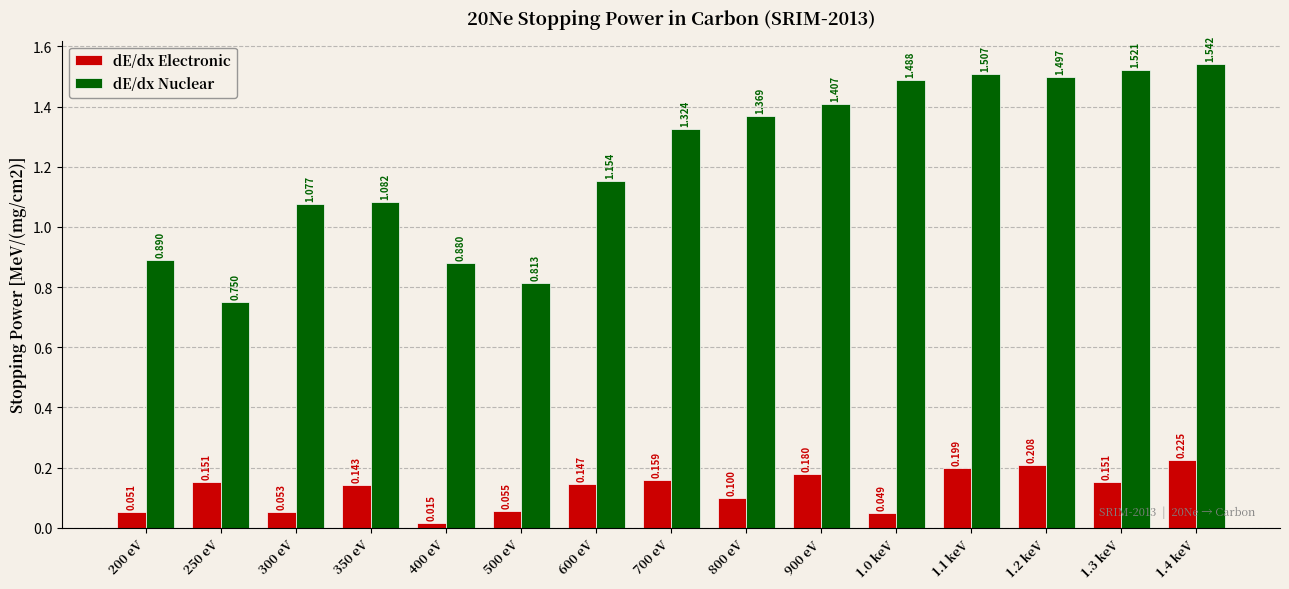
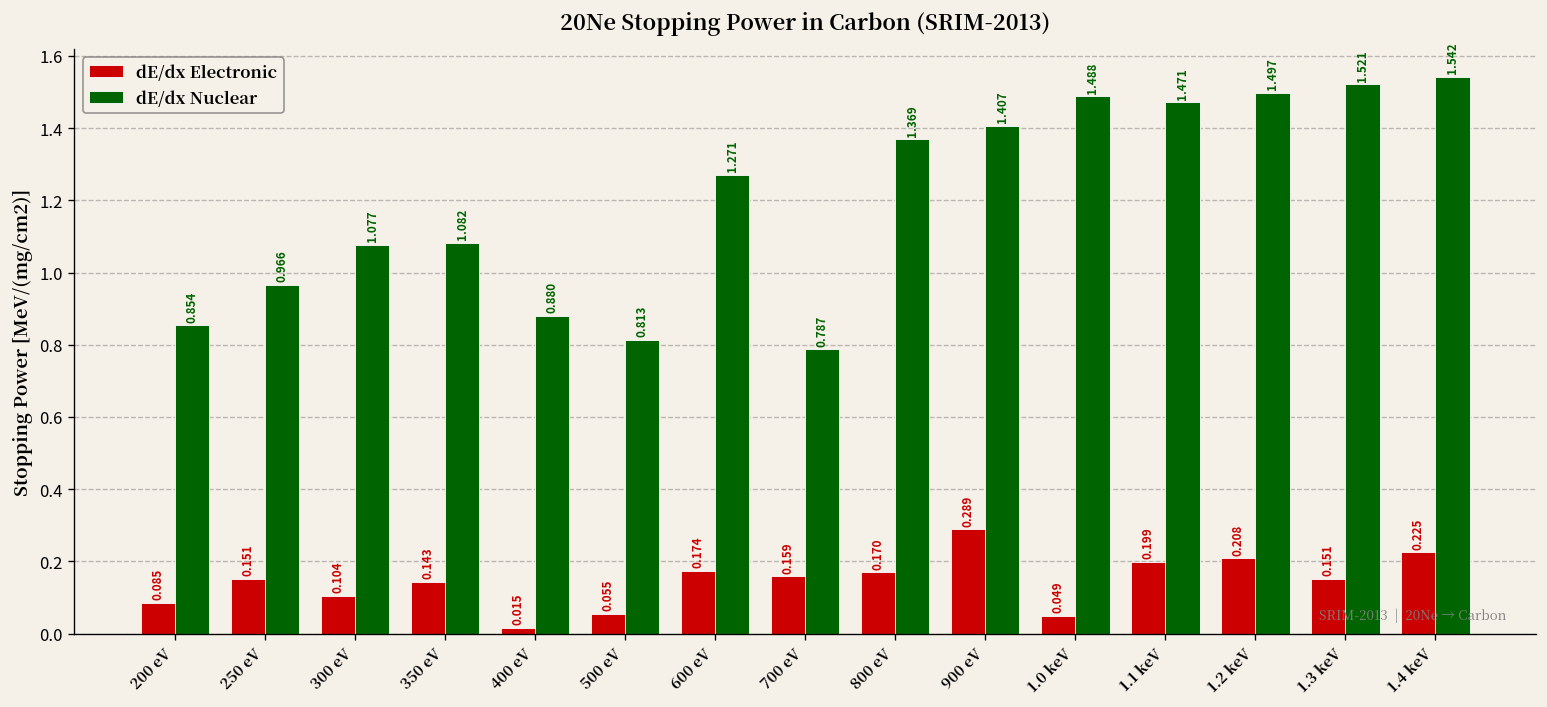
dE/dx Electronic, 200 eV: 0.051 -> 0.085
dE/dx Nuclear, 200 eV: 0.890 -> 0.854
dE/dx Nuclear, 250 eV: 0.750 -> 0.966
dE/dx Electronic, 300 eV: 0.053 -> 0.104
dE/dx Electronic, 600 eV: 0.147 -> 0.174
dE/dx Nuclear, 600 eV: 1.154 -> 1.271
dE/dx Nuclear, 700 eV: 1.324 -> 0.787
dE/dx Electronic, 800 eV: 0.100 -> 0.170
dE/dx Electronic, 900 eV: 0.180 -> 0.289
dE/dx Nuclear, 1.1 keV: 1.507 -> 1.471
